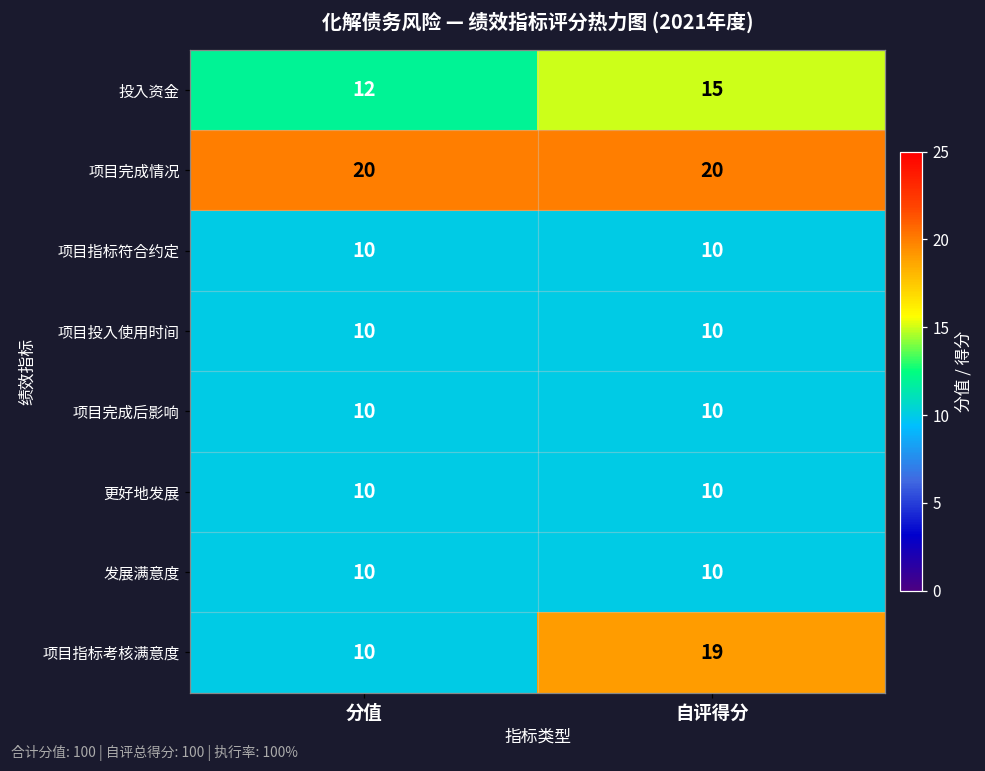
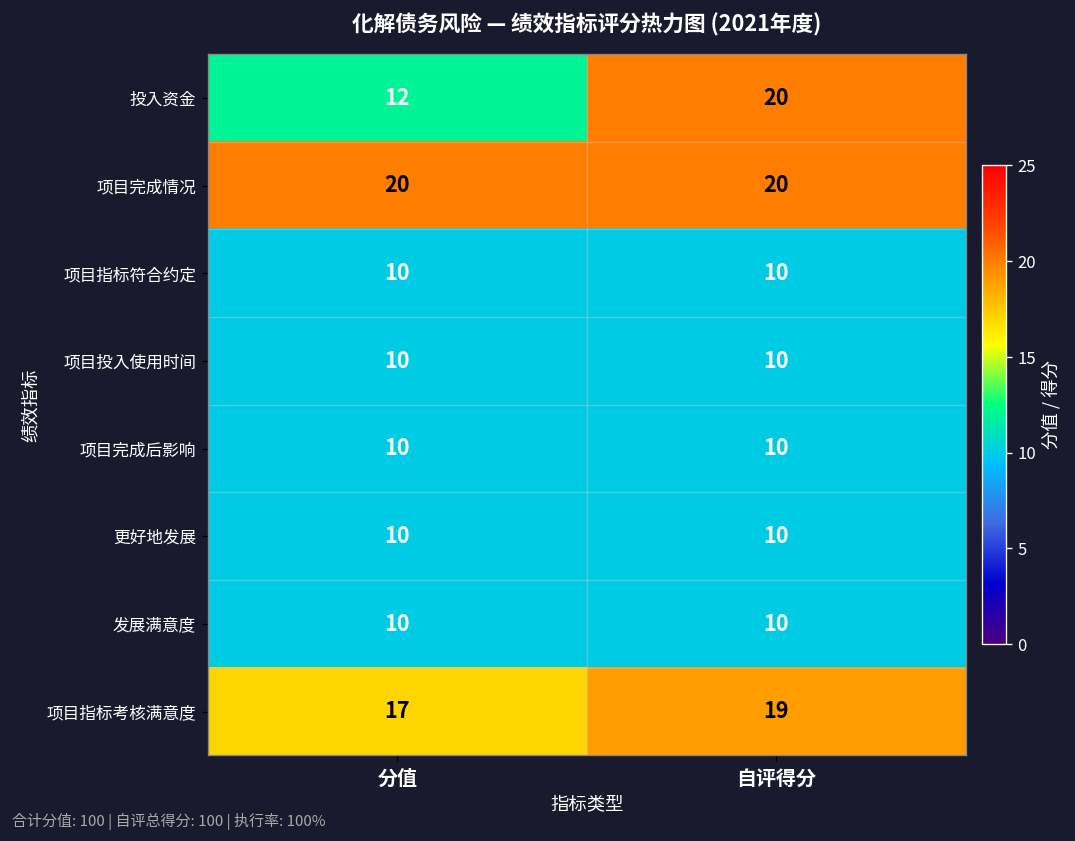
投入资金, 自评得分: 15 -> 20
项目指标考核满意度, 分值: 10 -> 17
